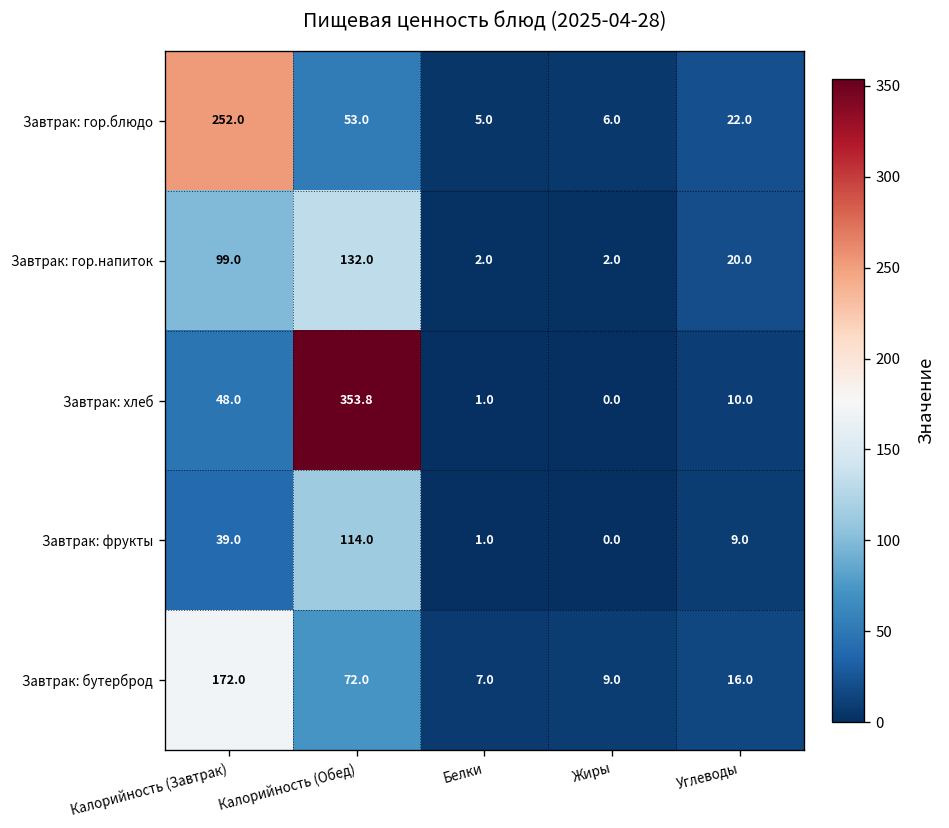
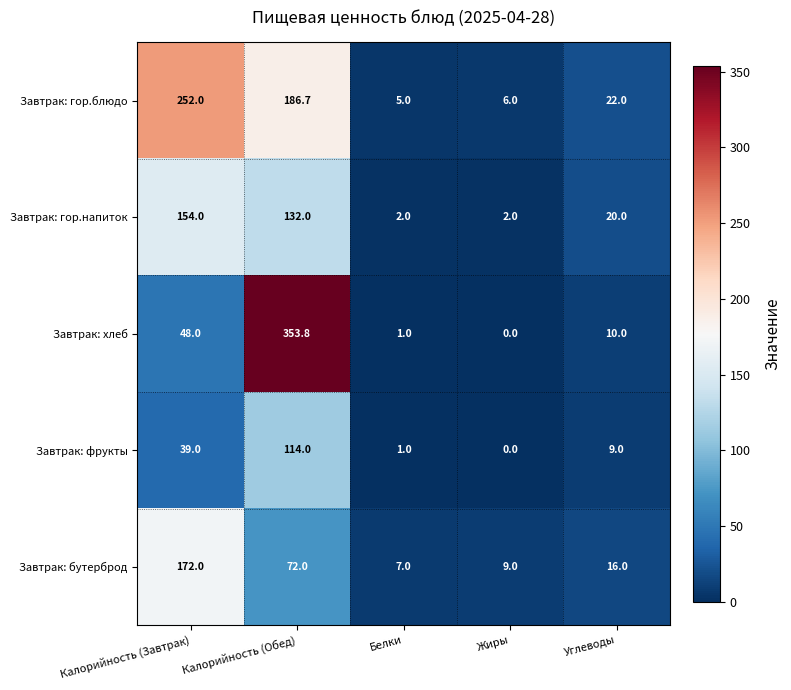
Завтрак: гор.блюдо, Калорийность (Обед): 53.0 -> 186.7
Завтрак: гор.напиток, Калорийность (Завтрак): 99.0 -> 154.0
